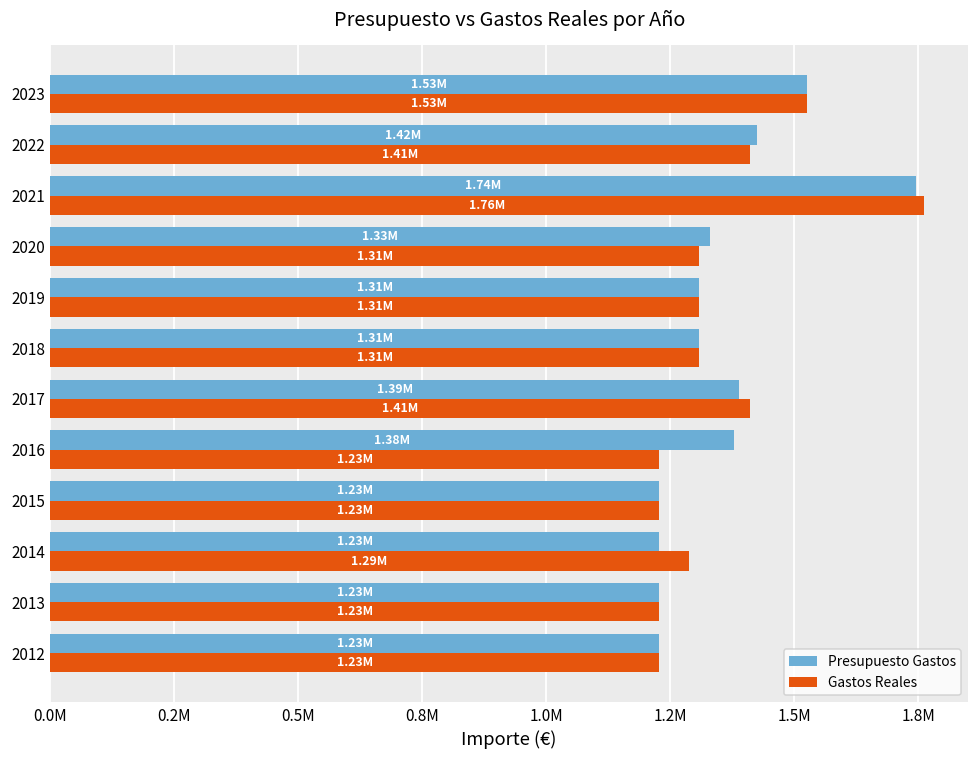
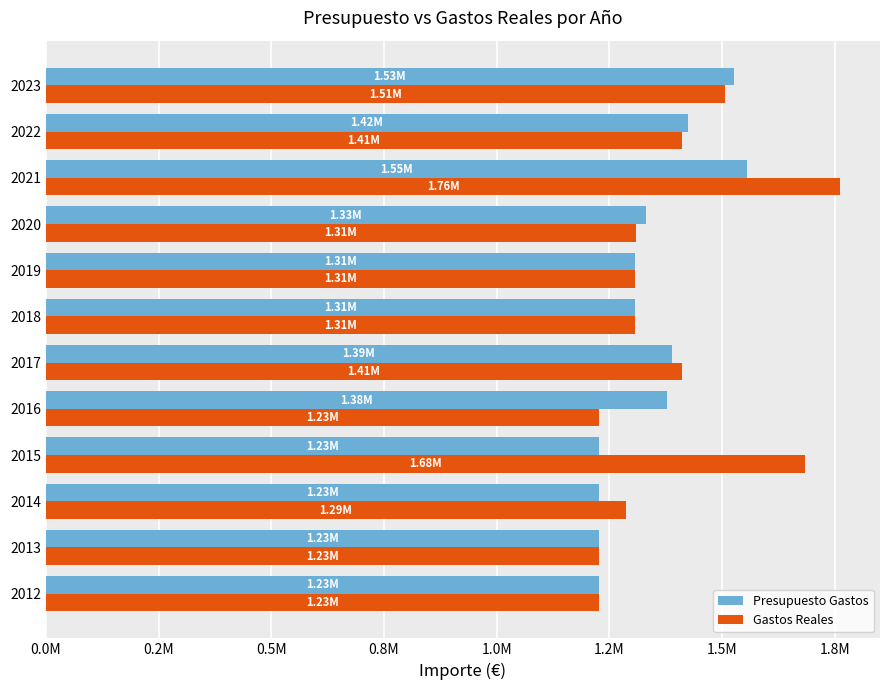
Gastos Reales, 2023: 1.53M -> 1.51M
Presupuesto Gastos, 2021: 1.74M -> 1.55M
Gastos Reales, 2015: 1.23M -> 1.68M
